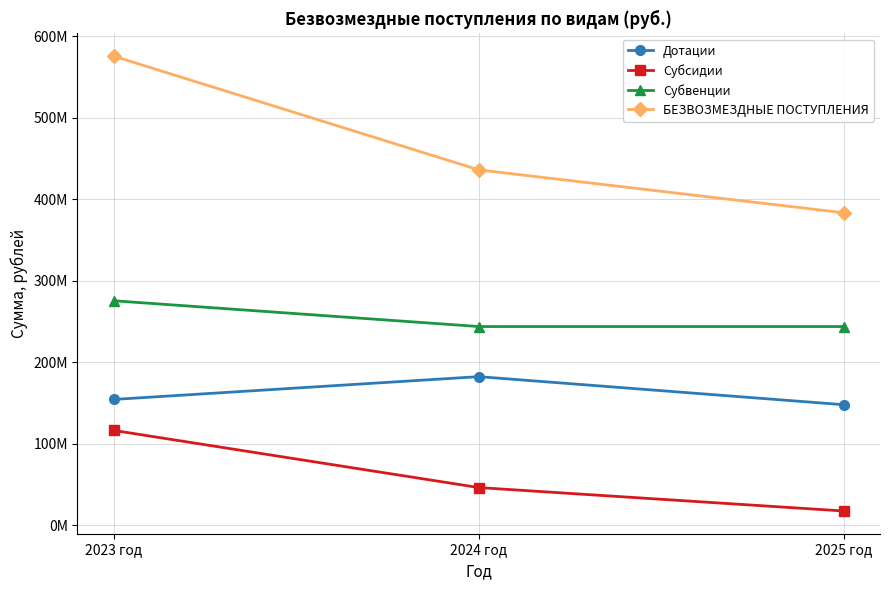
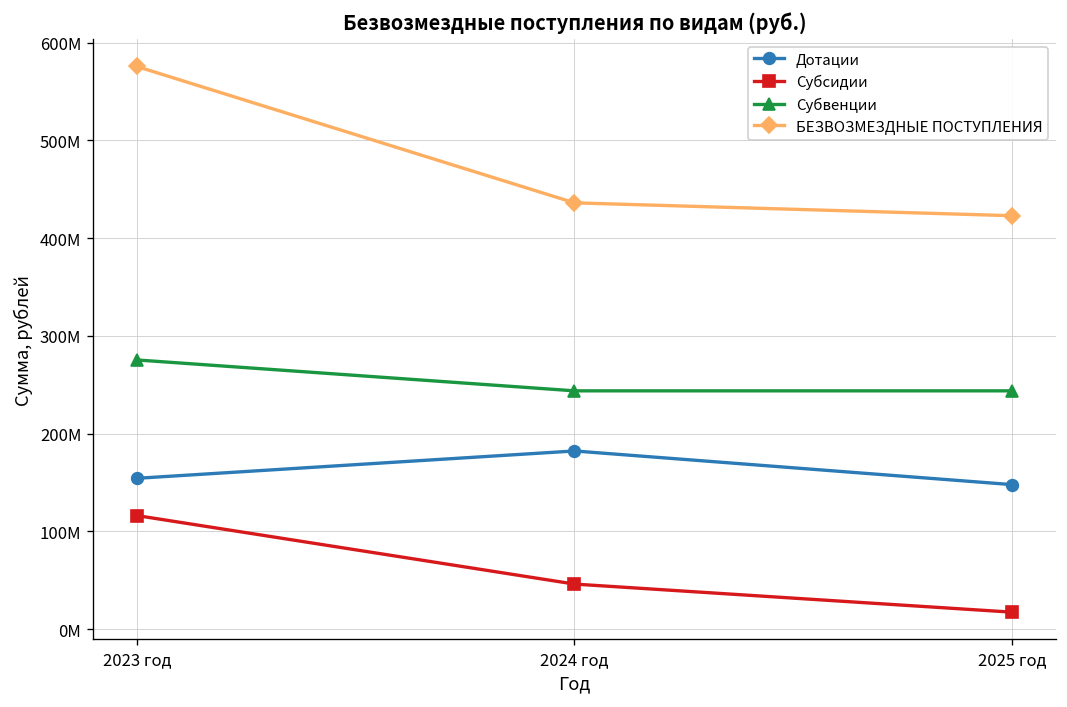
БЕЗВОЗМЕЗДНЫЕ ПОСТУПЛЕНИЯ, 2025 год: 380000000 -> 420000000
